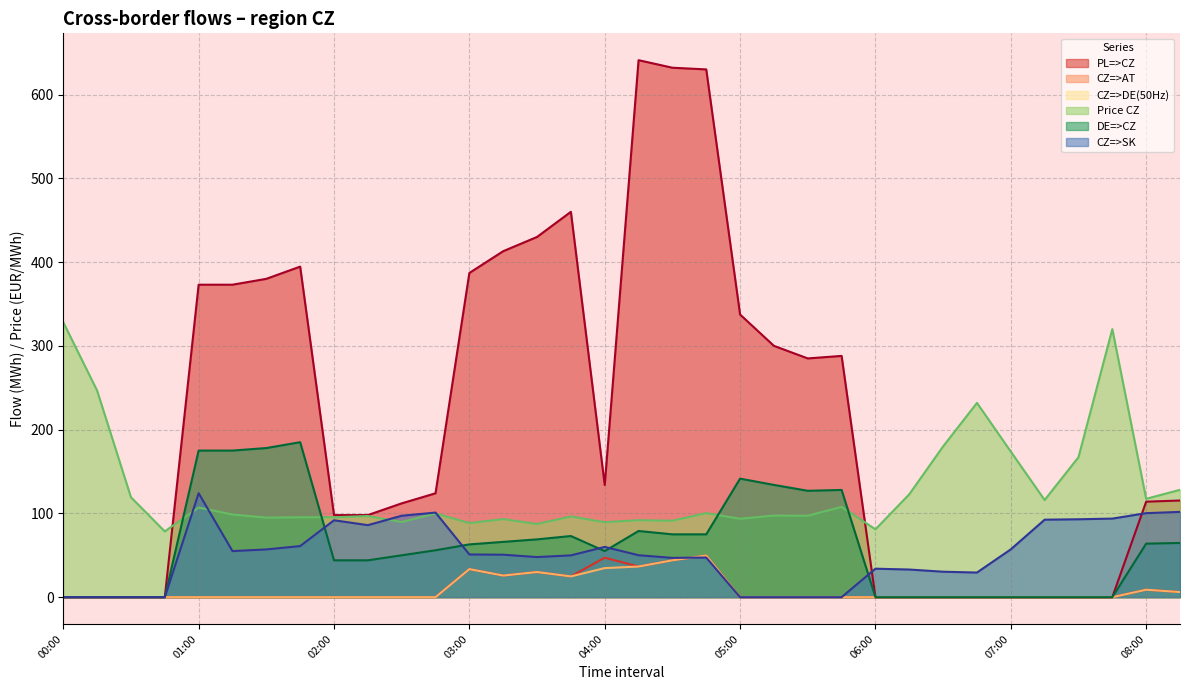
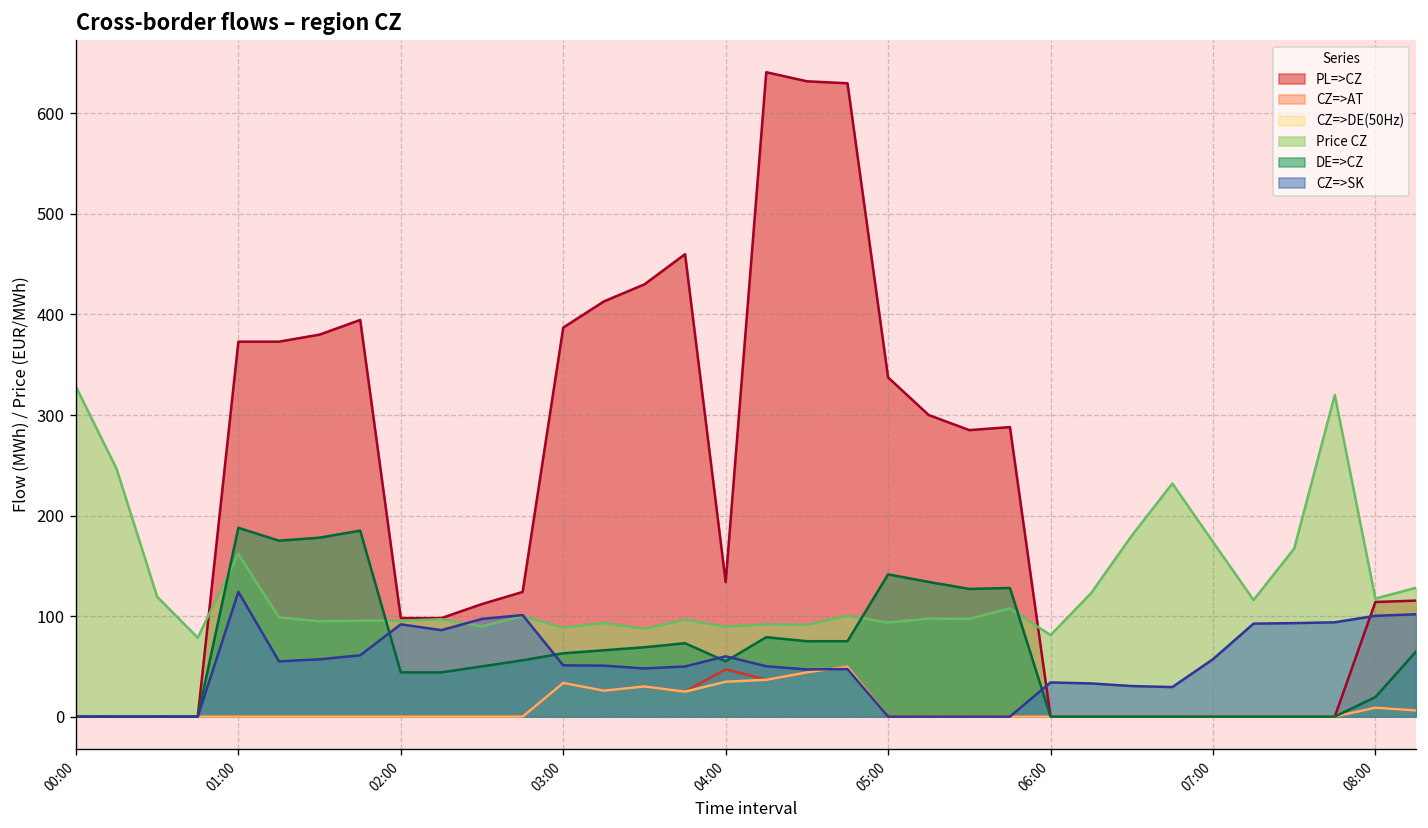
Price CZ, 01:00: 110 -> 160
DE=>CZ, 01:00: 180 -> 190
DE=>CZ, 08:00: 60 -> 20
